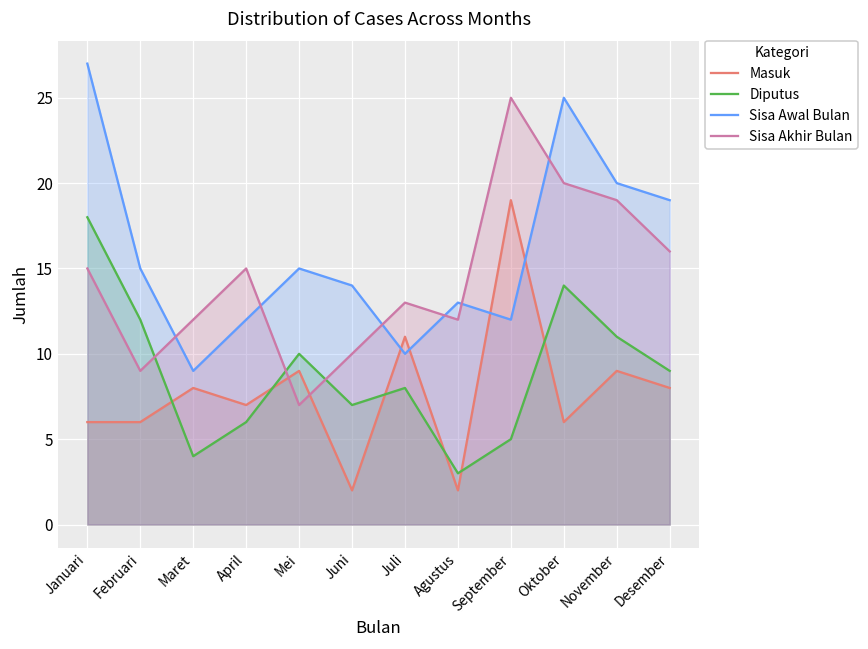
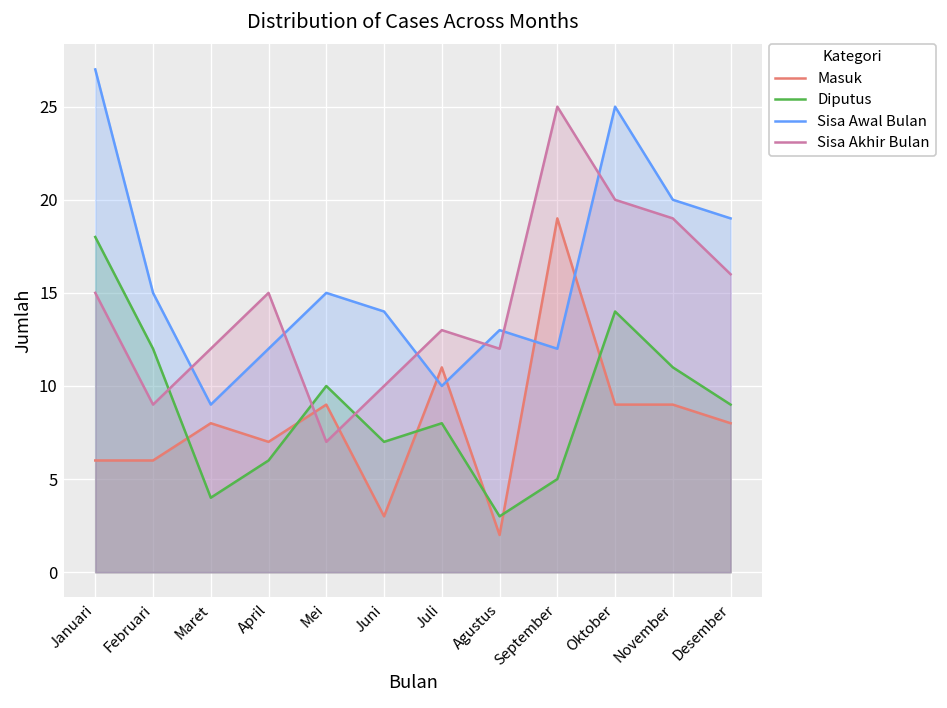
Masuk, Juni: 2 -> 3
Masuk, Oktober: 6 -> 9
